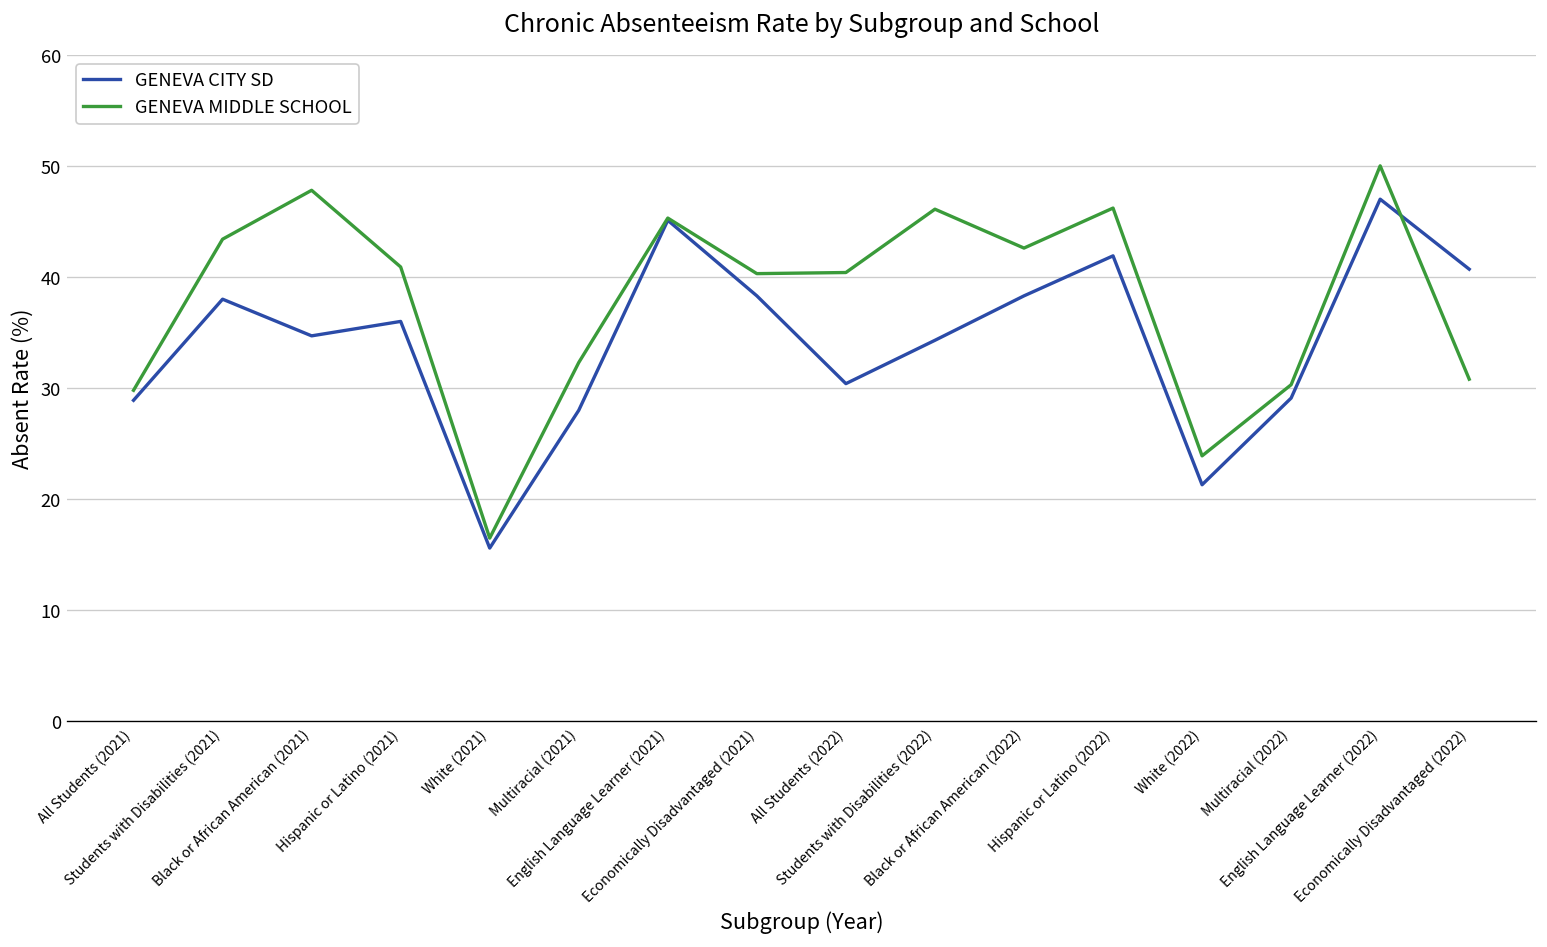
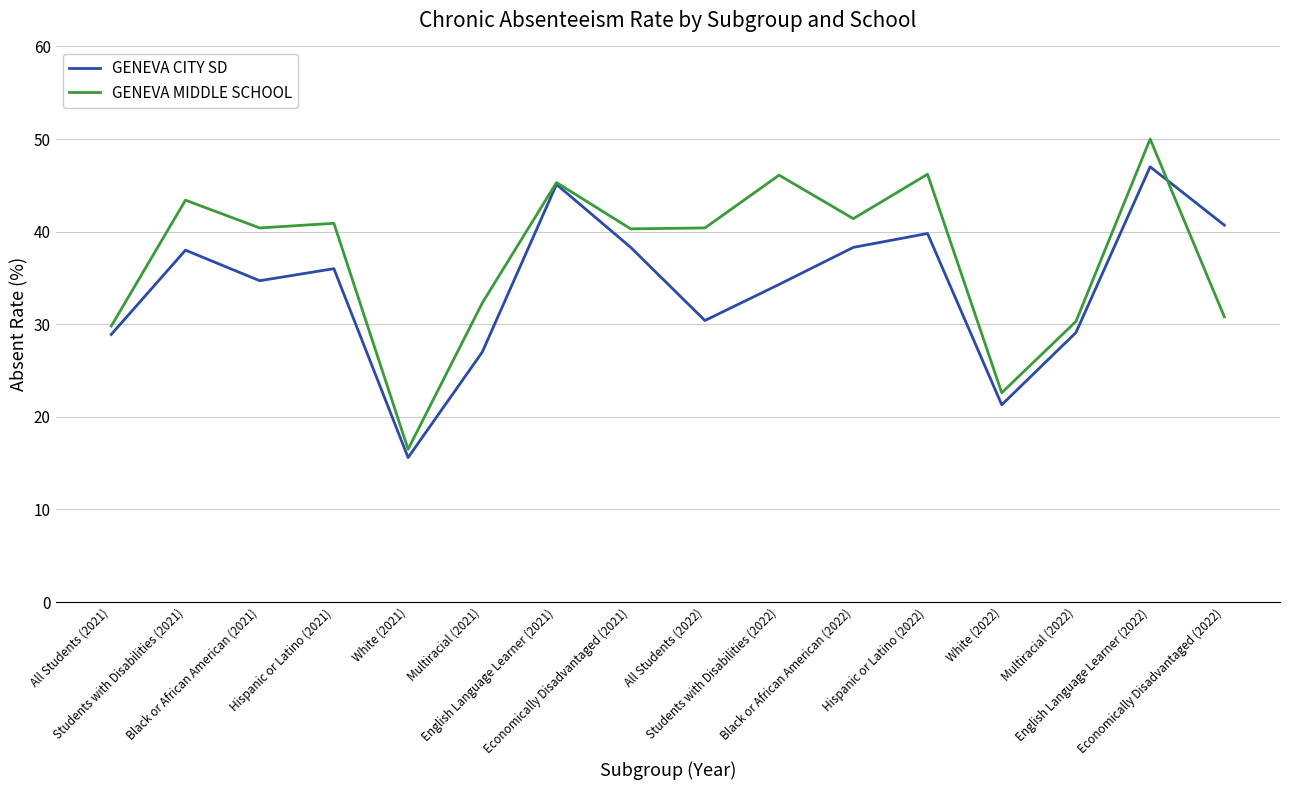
GENEVA MIDDLE SCHOOL, Black or African American (2021): 48 -> 40
GENEVA CITY SD, Multiracial (2021): 28 -> 27
GENEVA MIDDLE SCHOOL, Black or African American (2022): 43 -> 41
GENEVA CITY SD, Hispanic or Latino (2022): 42 -> 40
GENEVA MIDDLE SCHOOL, White (2022): 24 -> 23
